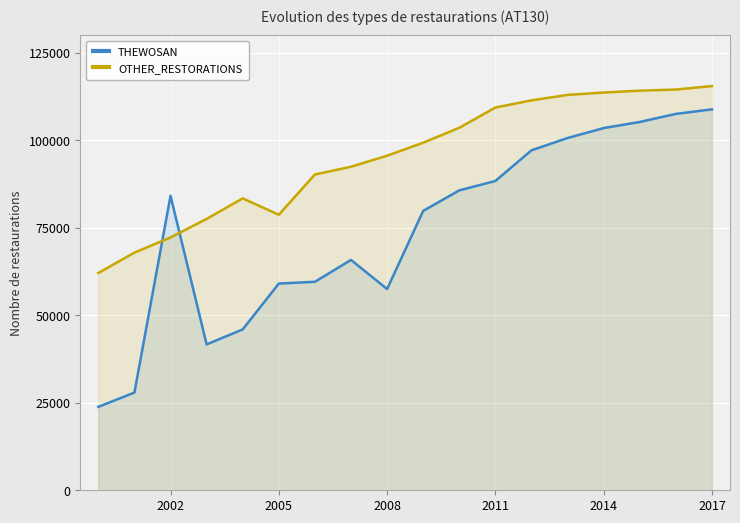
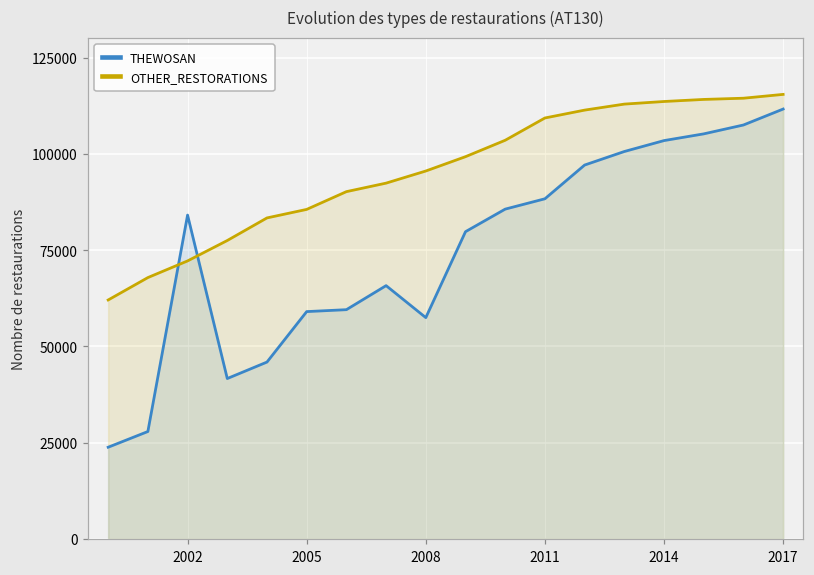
OTHER_RESTORATIONS, 2005: 79000 -> 86000
THEWOSAN, 2017: 109000 -> 112000
